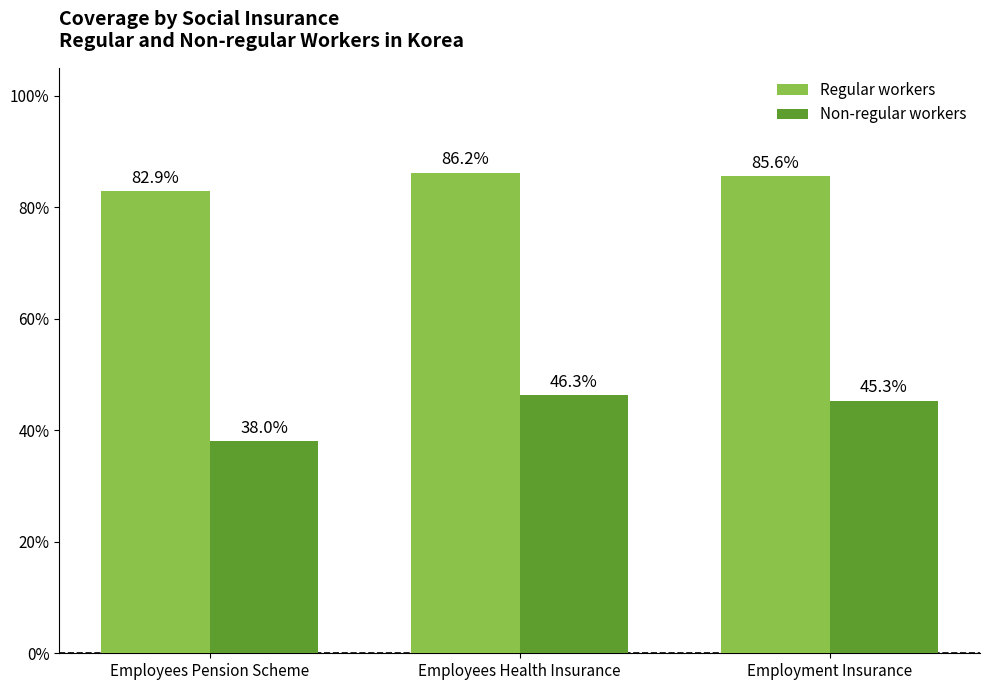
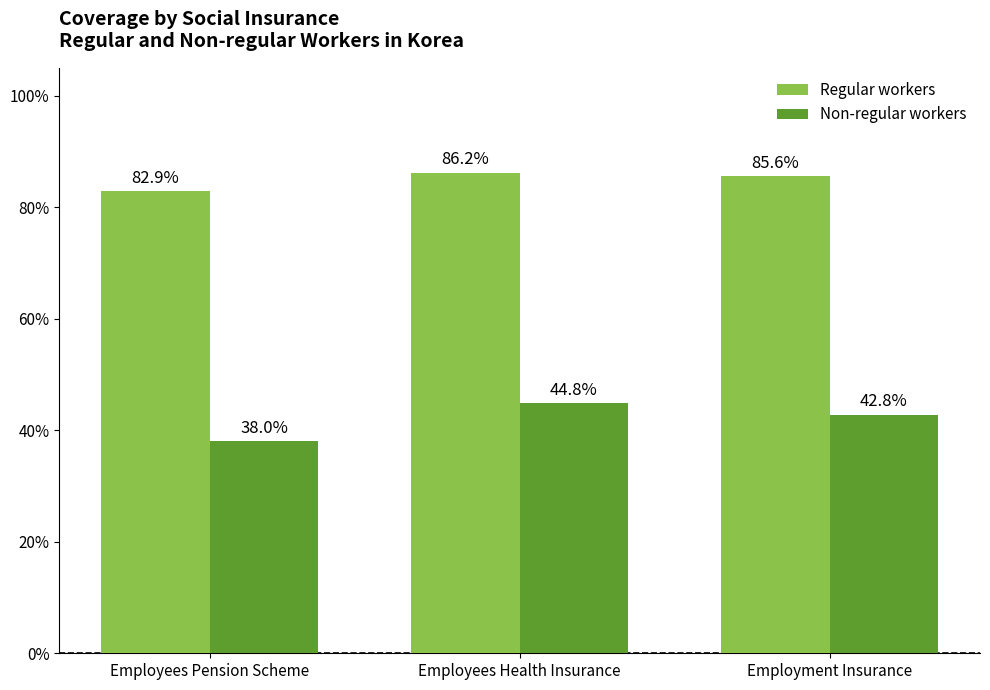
Non-regular workers, Employees Health Insurance: 46.3% -> 44.8%
Non-regular workers, Employment Insurance: 45.3% -> 42.8%
